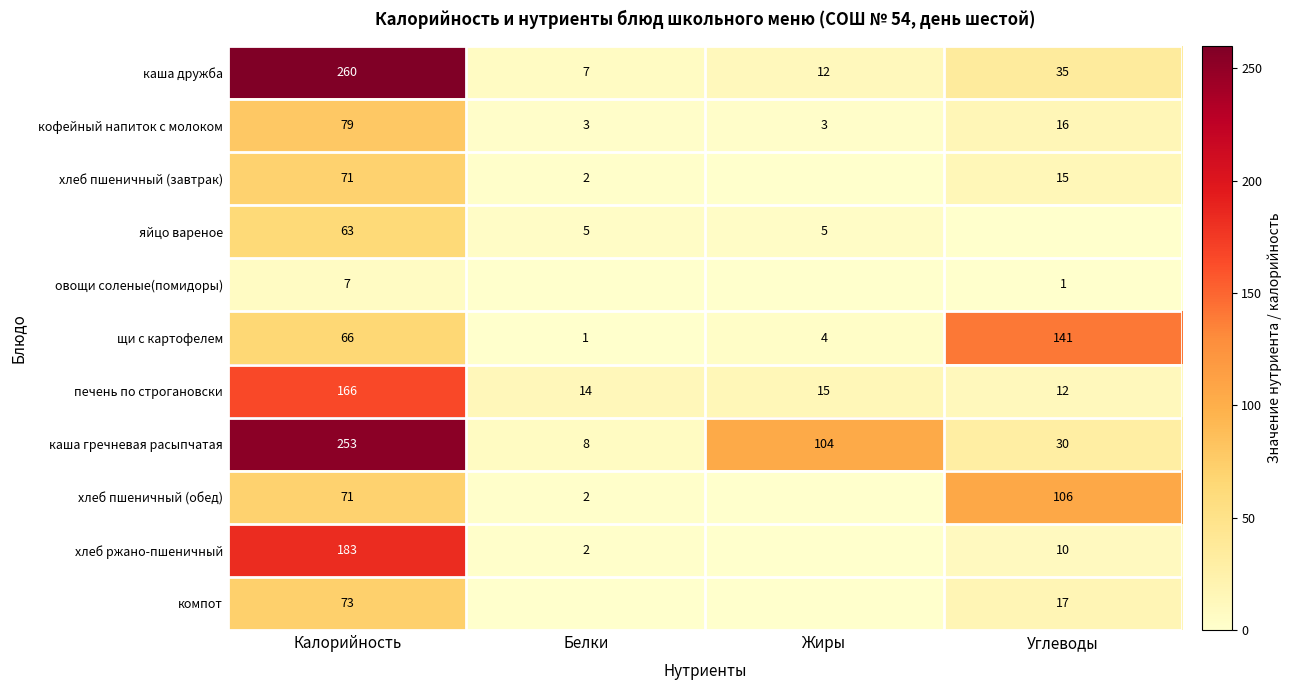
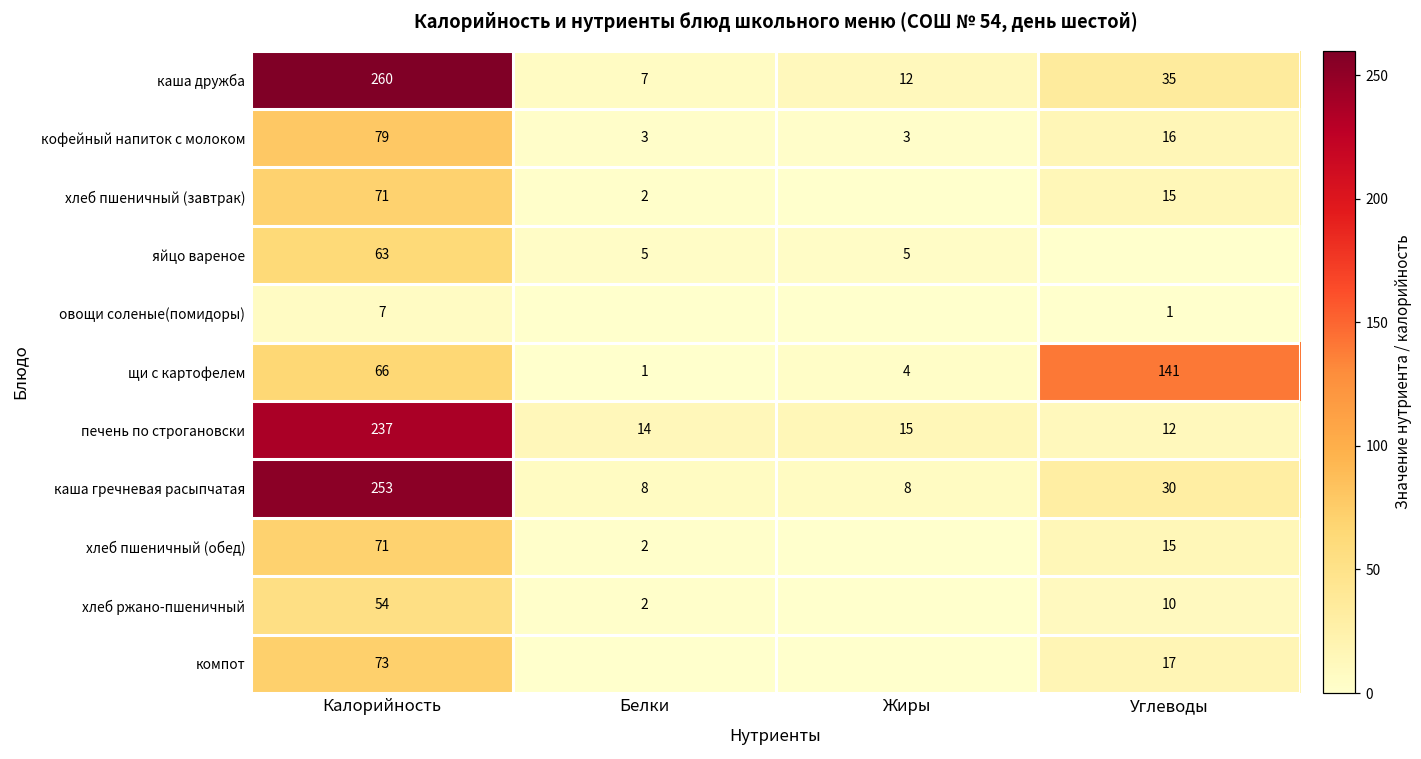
печень по строгановски, Калорийность: 166 -> 237
каша гречневая расыпчатая, Жиры: 104 -> 8
хлеб пшеничный (обед), Углеводы: 106 -> 15
хлеб ржано-пшеничный, Калорийность: 183 -> 54
